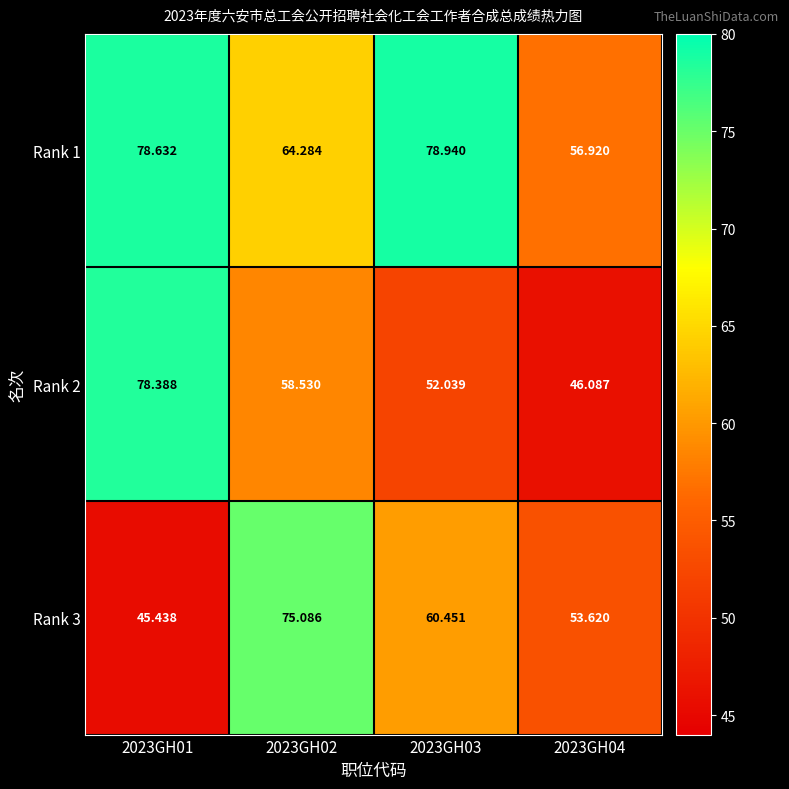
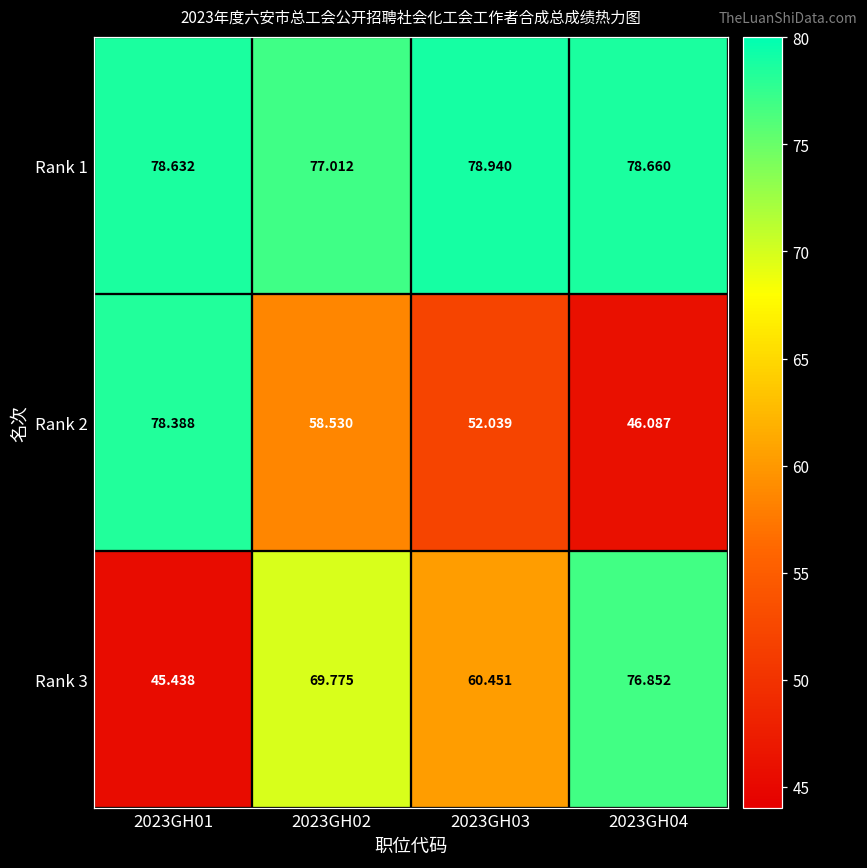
Rank 1, 2023GH02: 64.284 -> 77.012
Rank 1, 2023GH04: 56.920 -> 78.660
Rank 3, 2023GH02: 75.086 -> 69.775
Rank 3, 2023GH04: 53.620 -> 76.852
